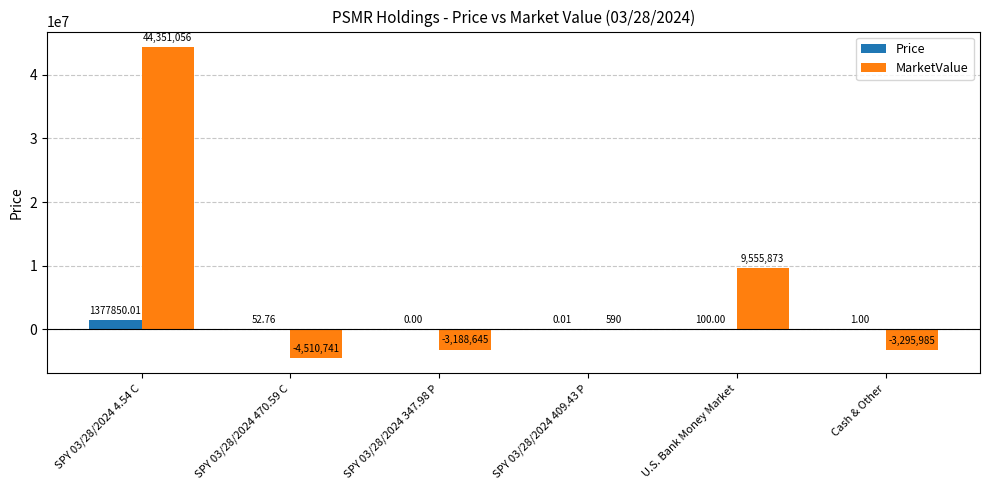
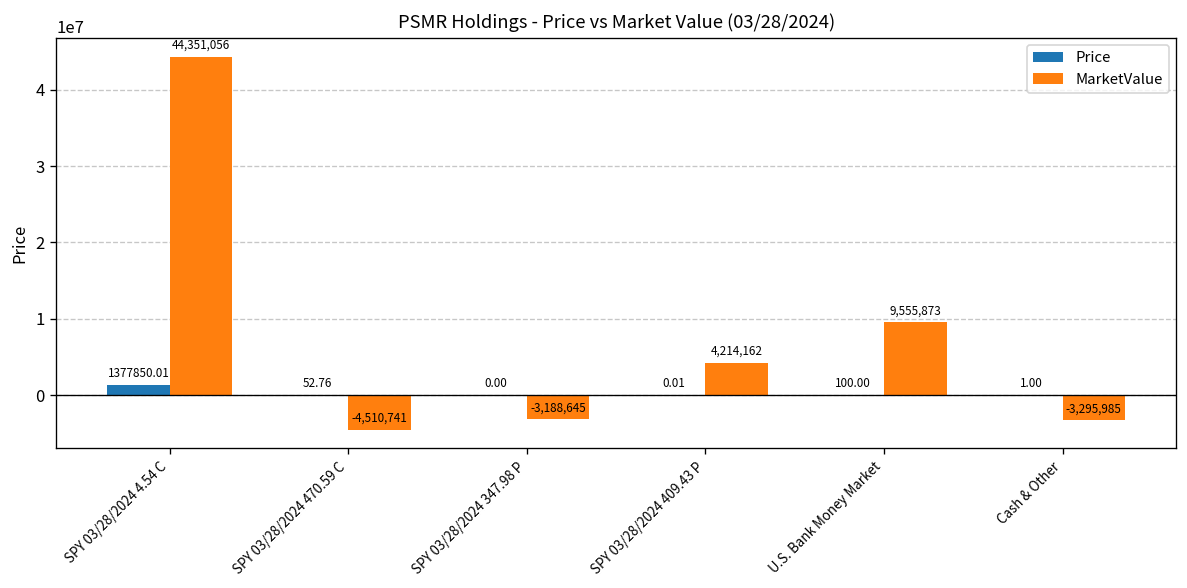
MarketValue, SPY 03/28/2024 409.43 P: 590 -> 4,214,162
